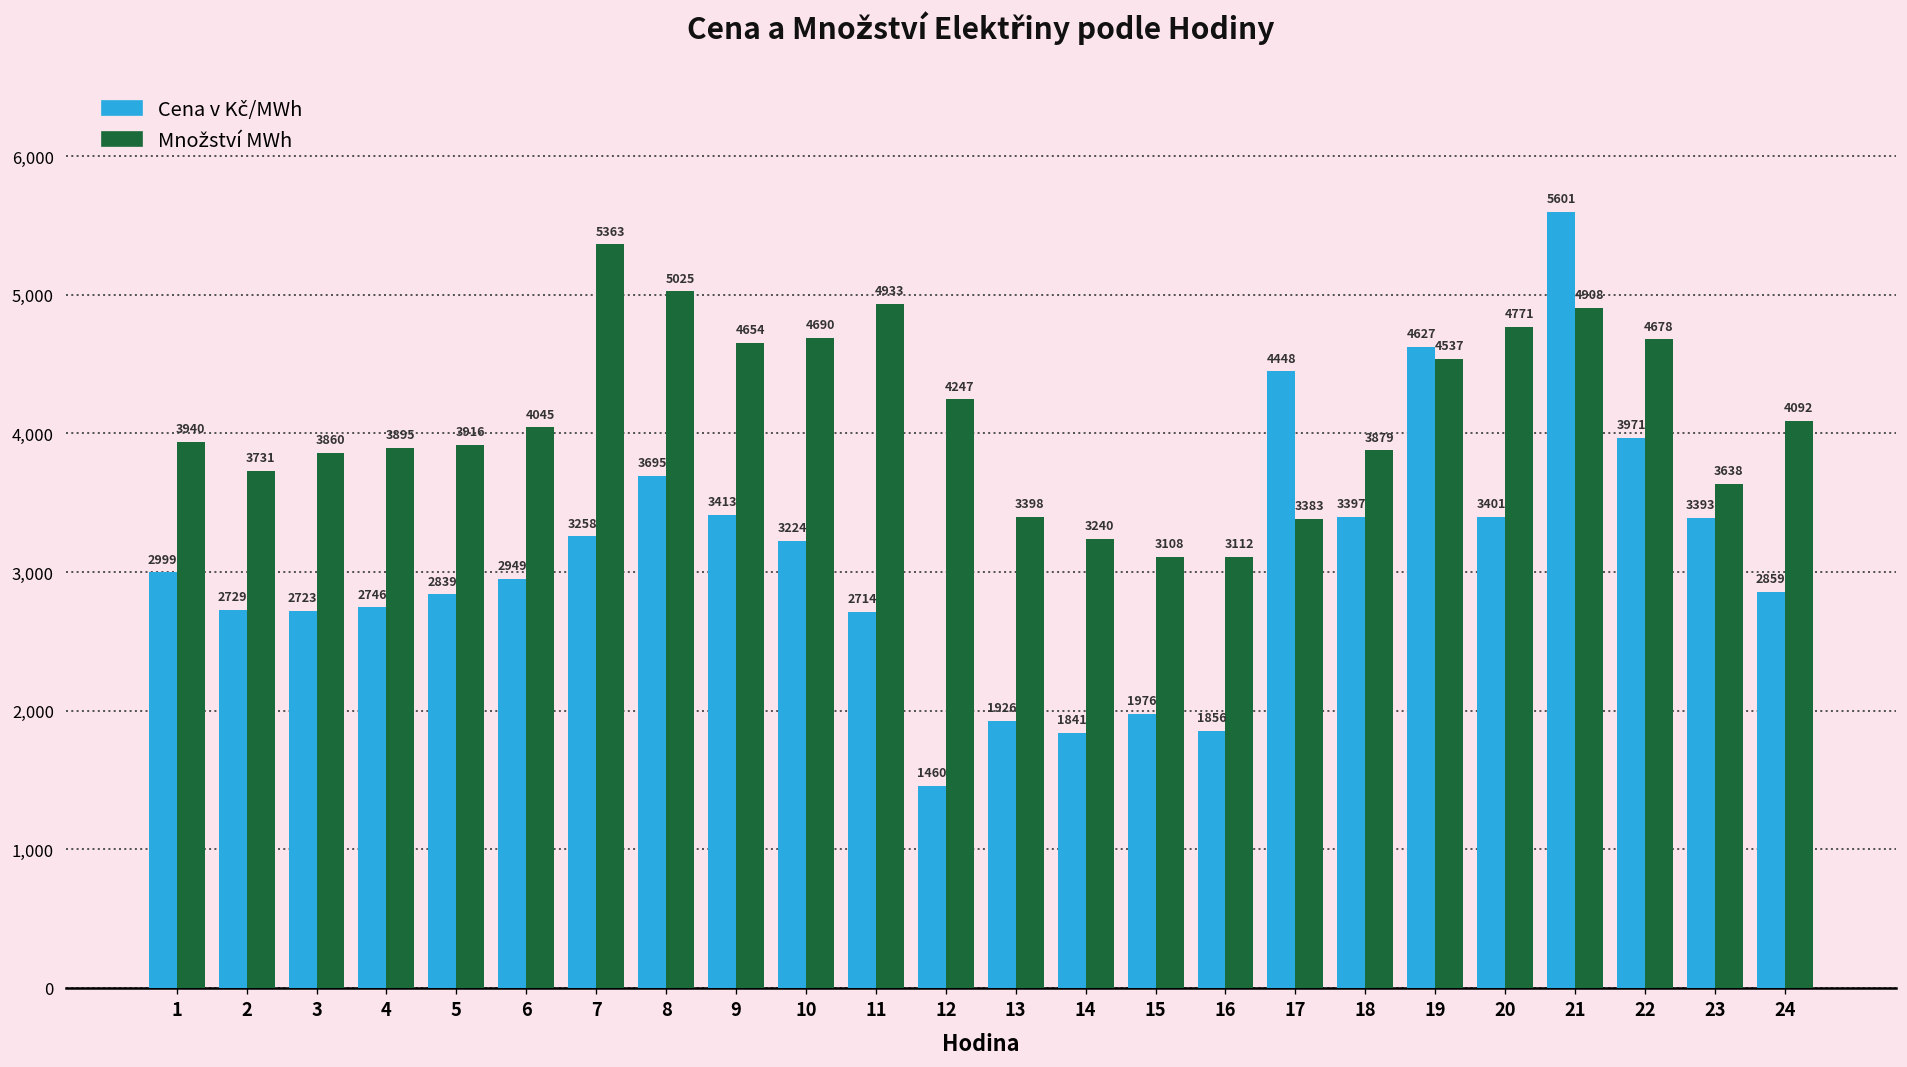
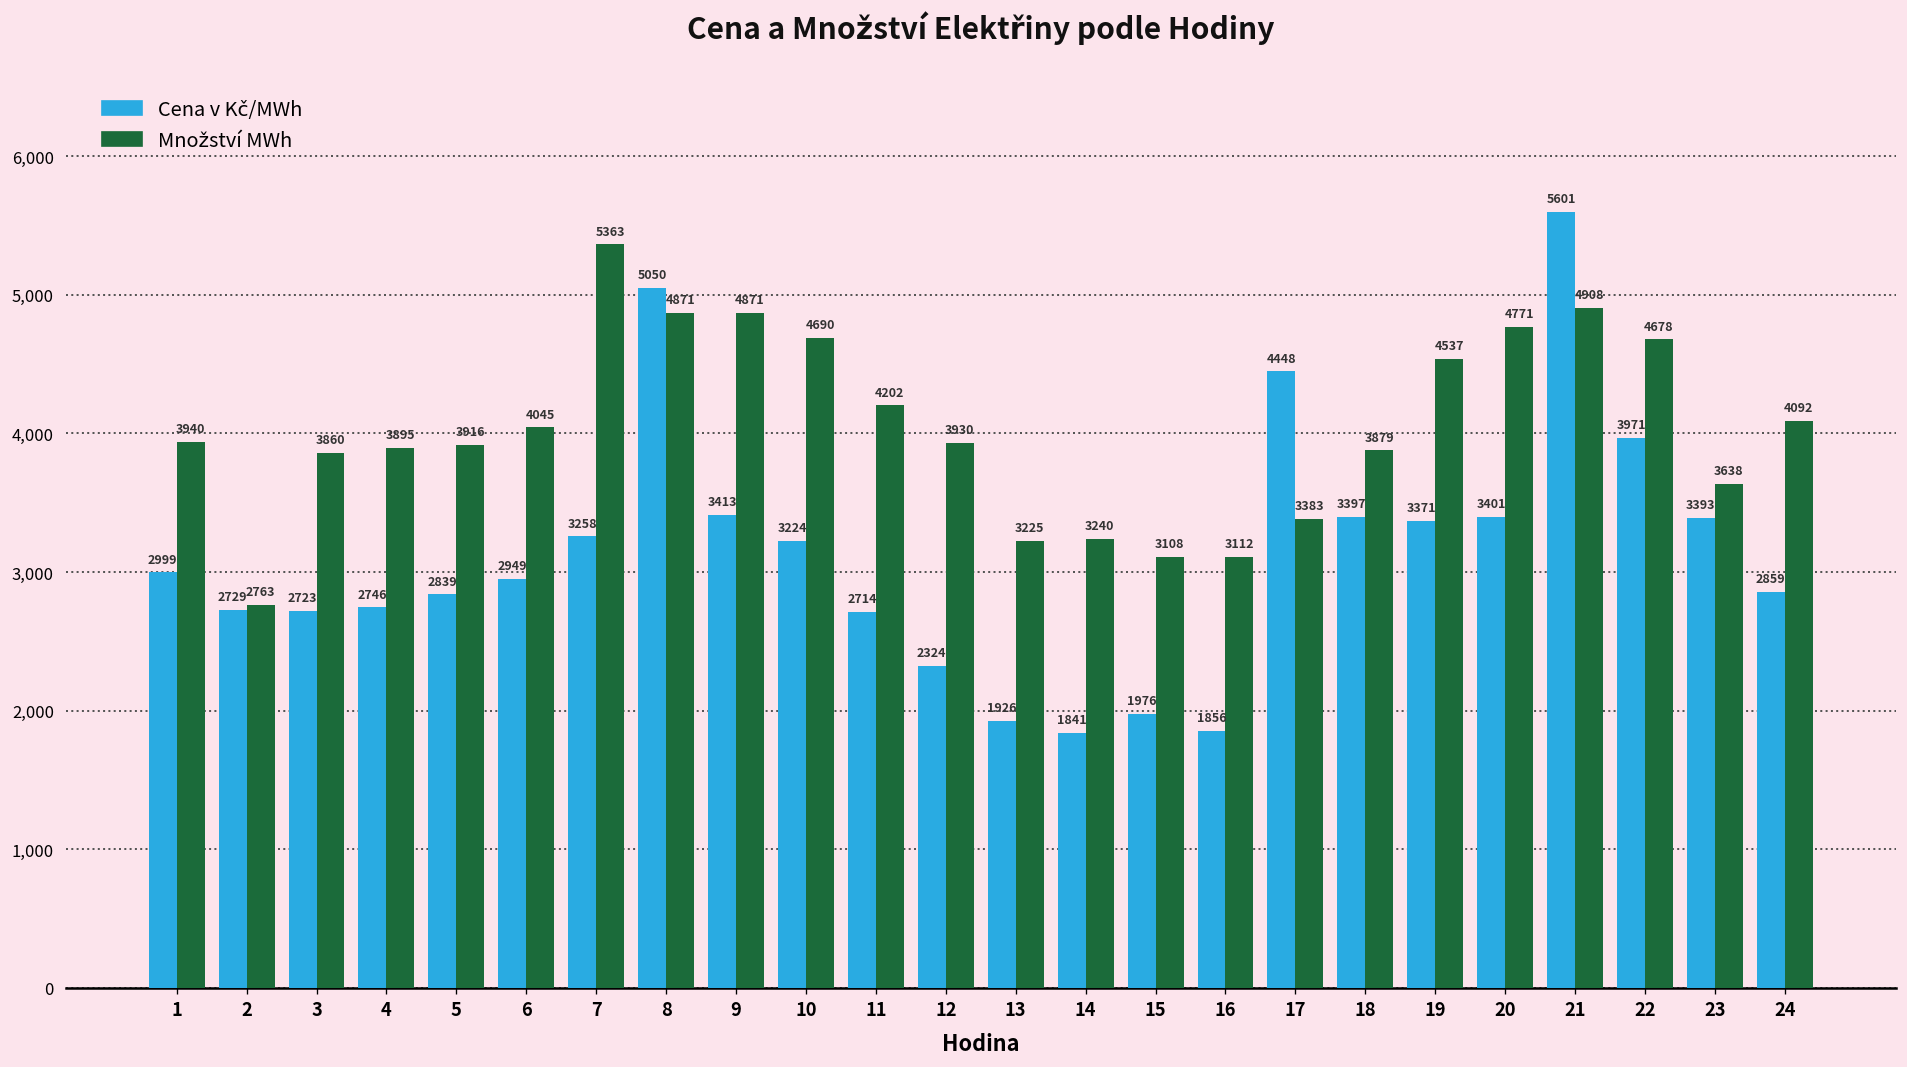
Množství MWh, 2: 3731 -> 2763
Cena v Kč/MWh, 8: 3695 -> 5050
Množství MWh, 8: 5025 -> 4871
Množství MWh, 9: 4654 -> 4871
Množství MWh, 11: 4933 -> 4202
Cena v Kč/MWh, 12: 1460 -> 2324
Množství MWh, 12: 4247 -> 3930
Množství MWh, 13: 3398 -> 3225
Cena v Kč/MWh, 19: 4627 -> 3371
